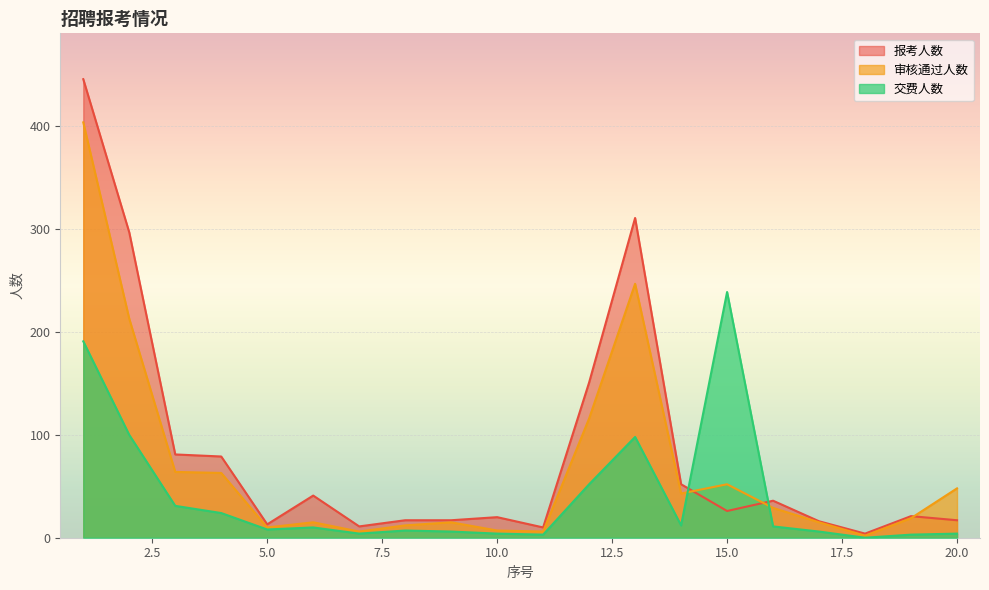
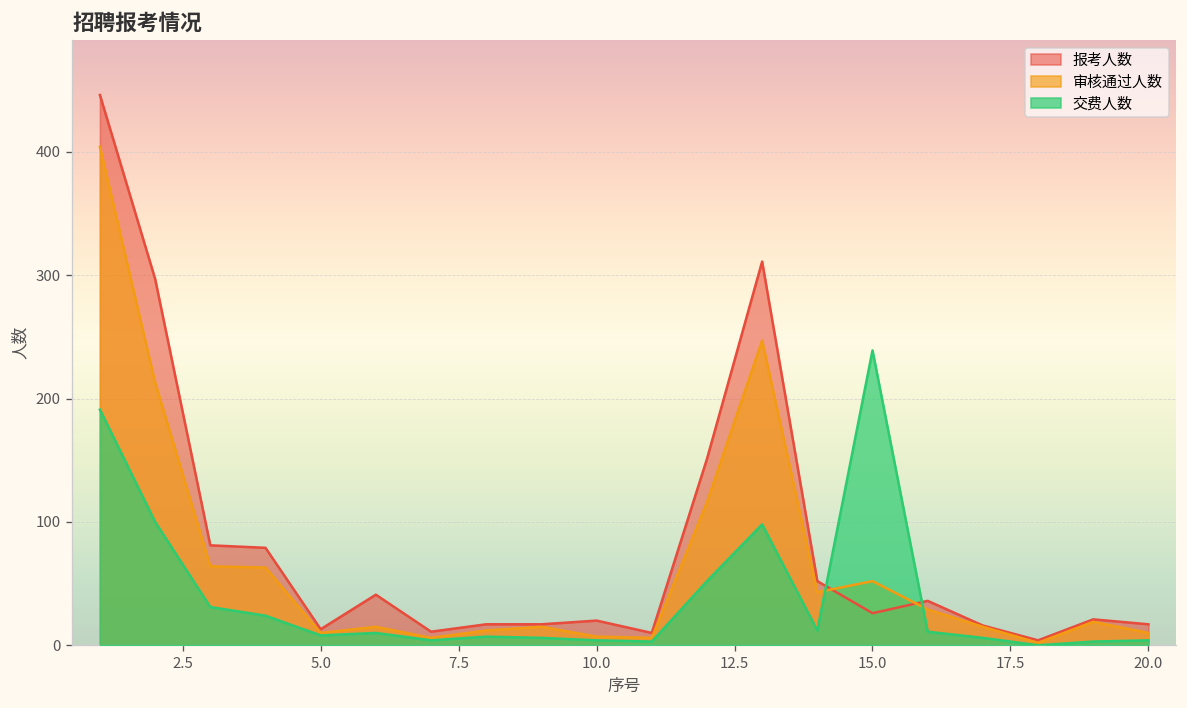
审核通过人数, 20.0: 48 -> 10
